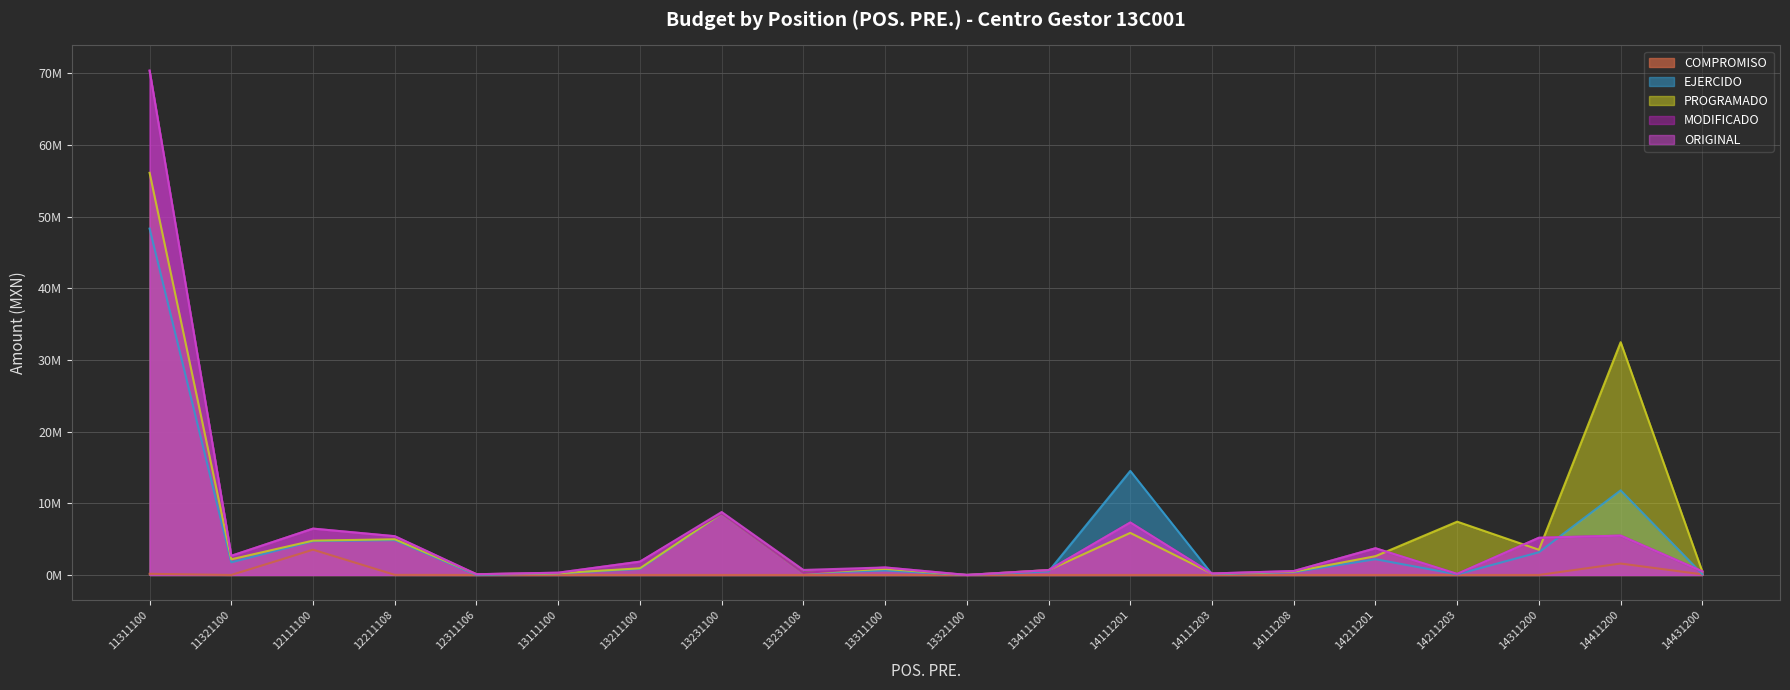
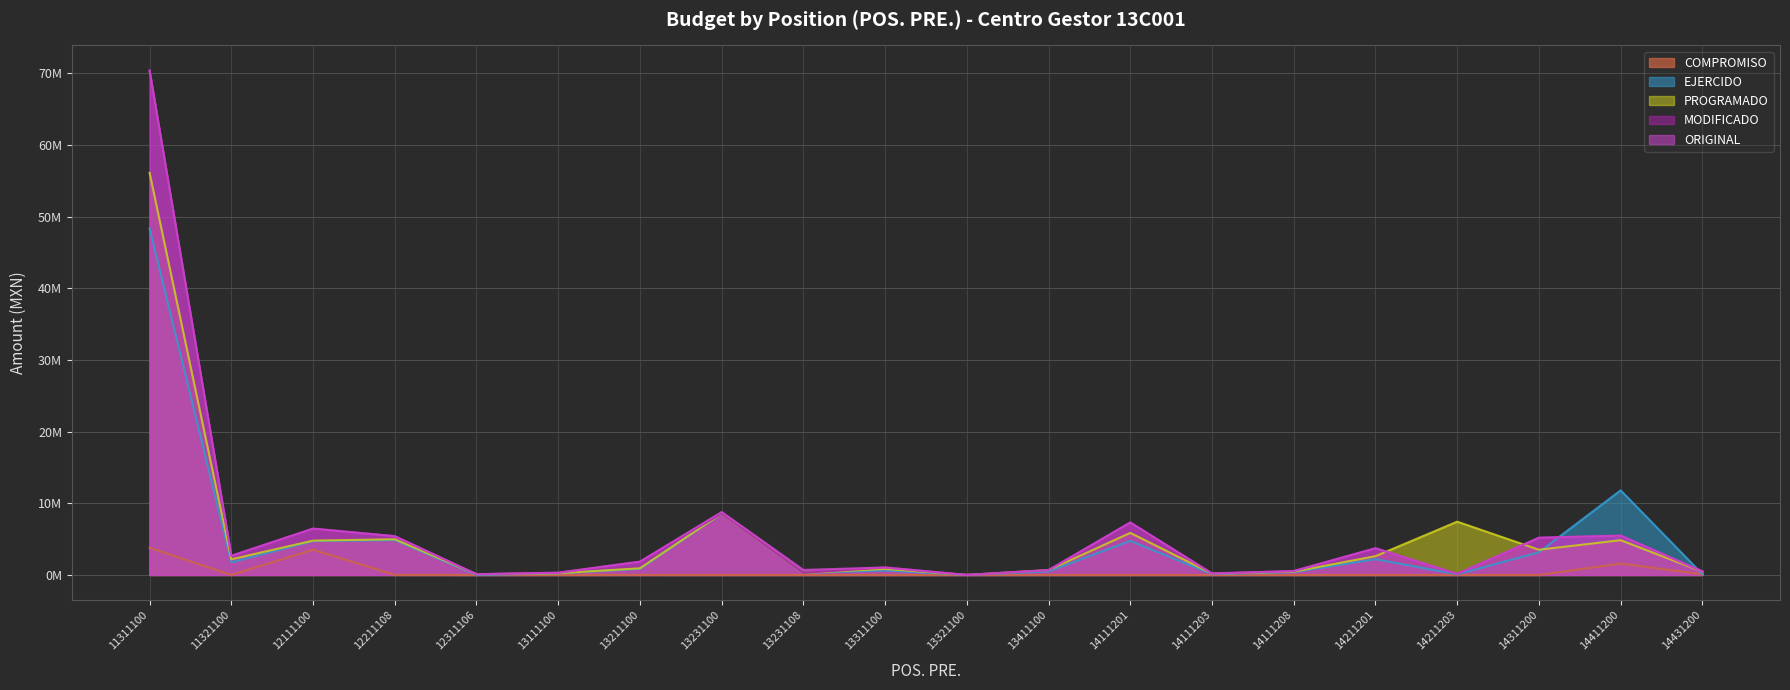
COMPROMISO, 11311100: 0 -> 4000000
EJERCIDO, 14111201: 15000000 -> 5000000
PROGRAMADO, 14411200: 32000000 -> 5000000
